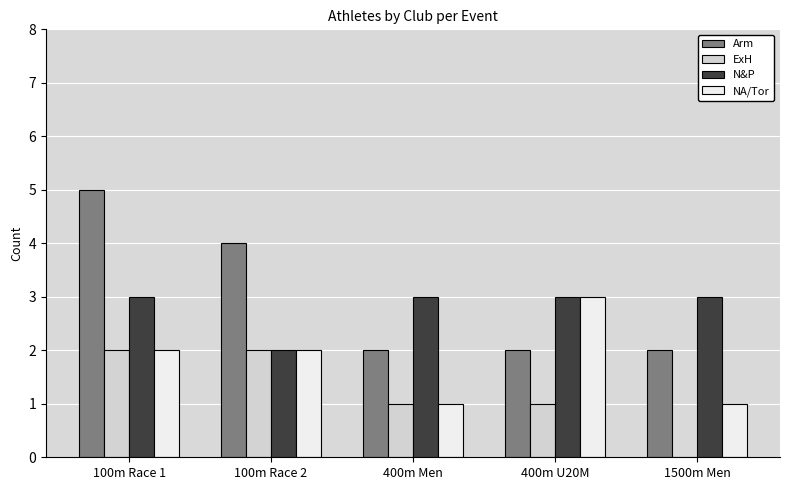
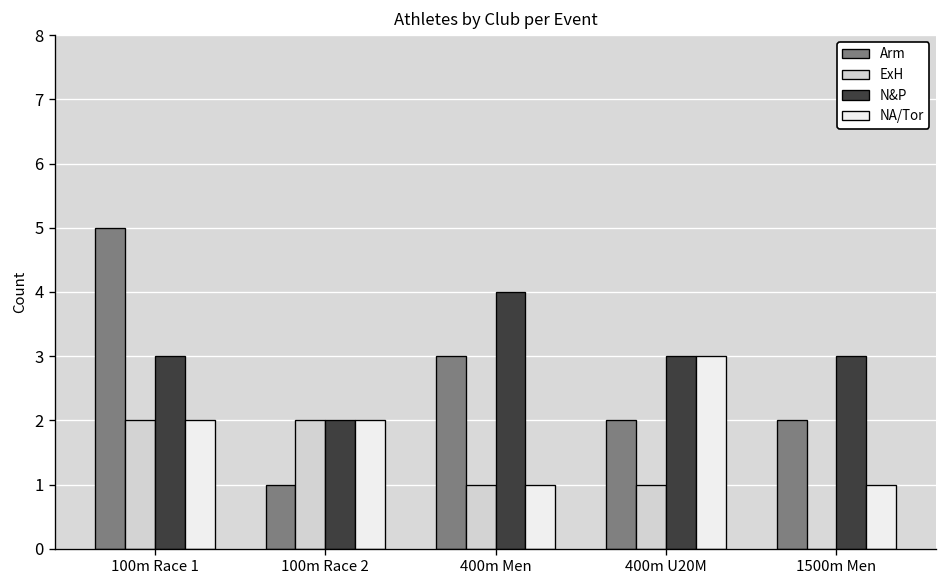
Arm, 100m Race 2: 4 -> 1
Arm, 400m Men: 2 -> 3
N&P, 400m Men: 3 -> 4
